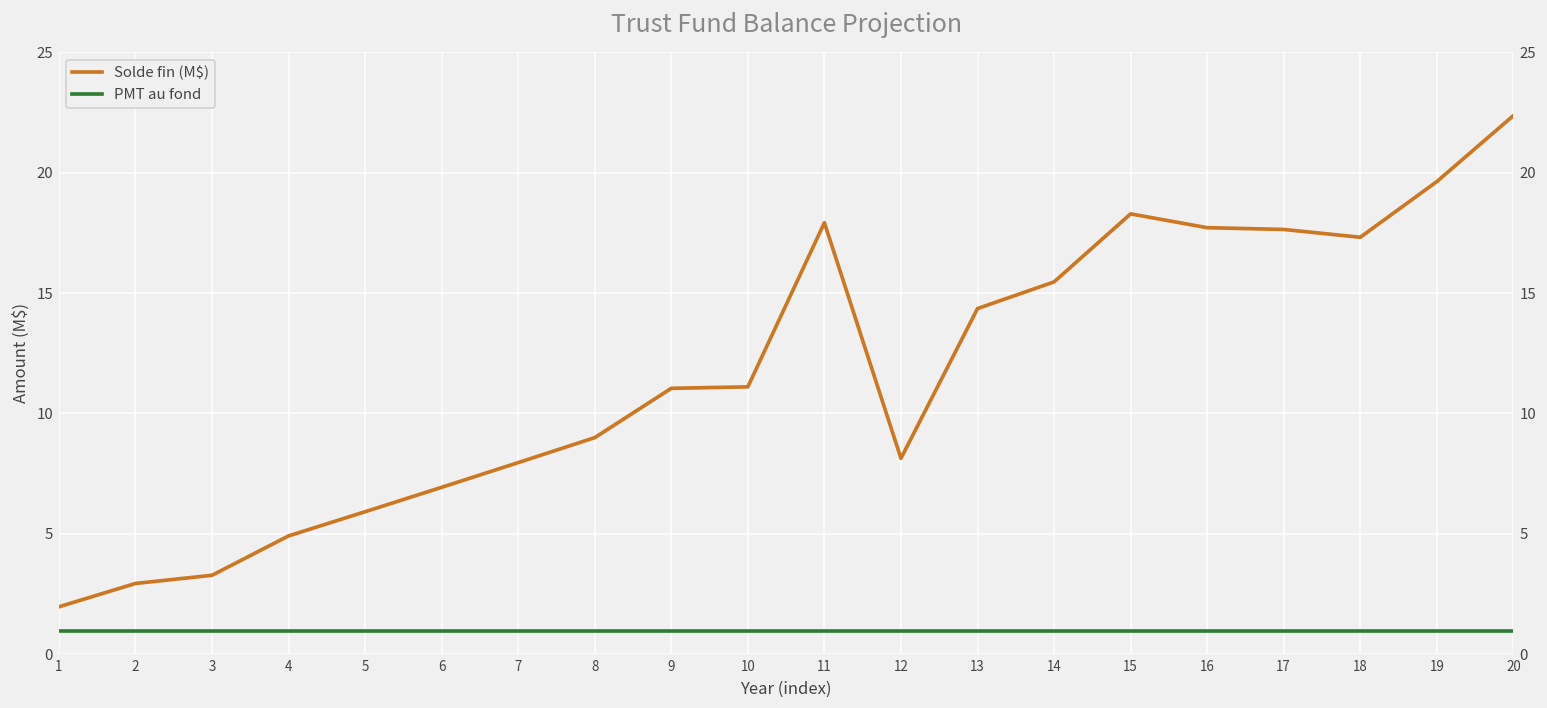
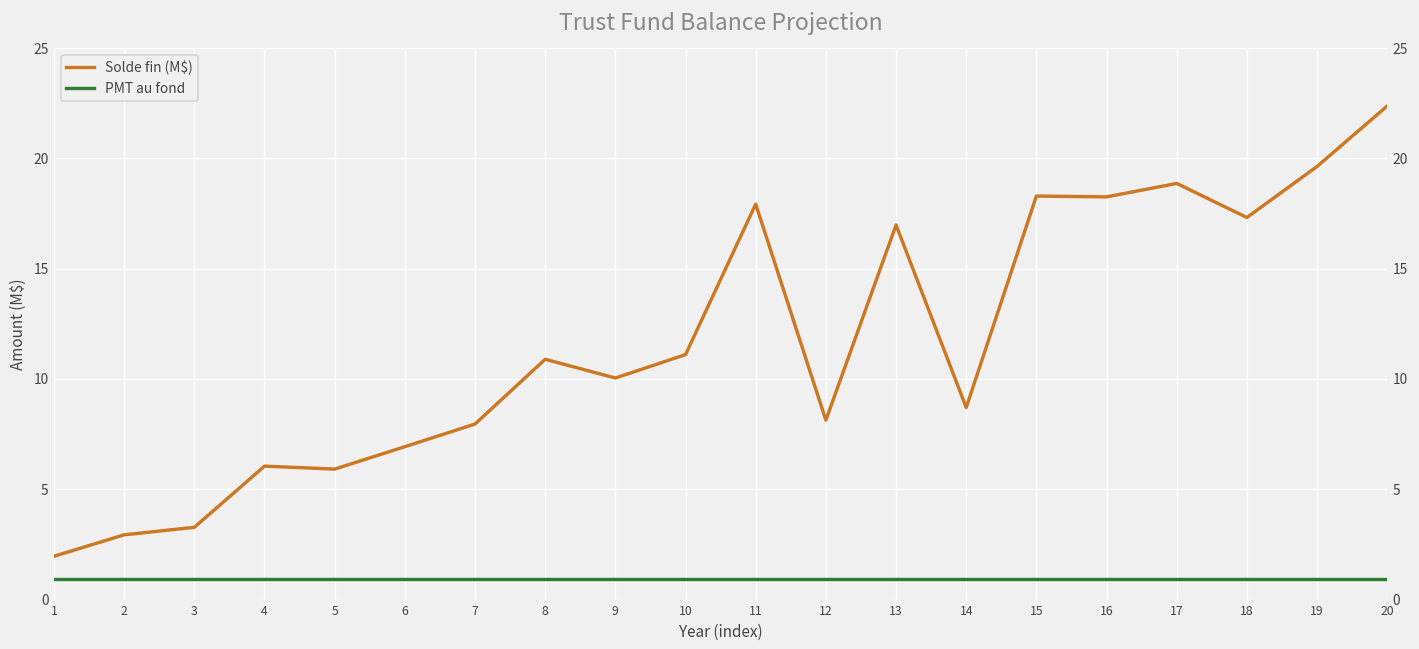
Solde fin (M$), 4: 4.9 -> 6.0
Solde fin (M$), 8: 9.0 -> 10.9
Solde fin (M$), 9: 11.0 -> 10.0
Solde fin (M$), 13: 14.4 -> 17.0
Solde fin (M$), 14: 15.5 -> 8.7
Solde fin (M$), 16: 17.7 -> 18.3
Solde fin (M$), 17: 17.6 -> 18.9
